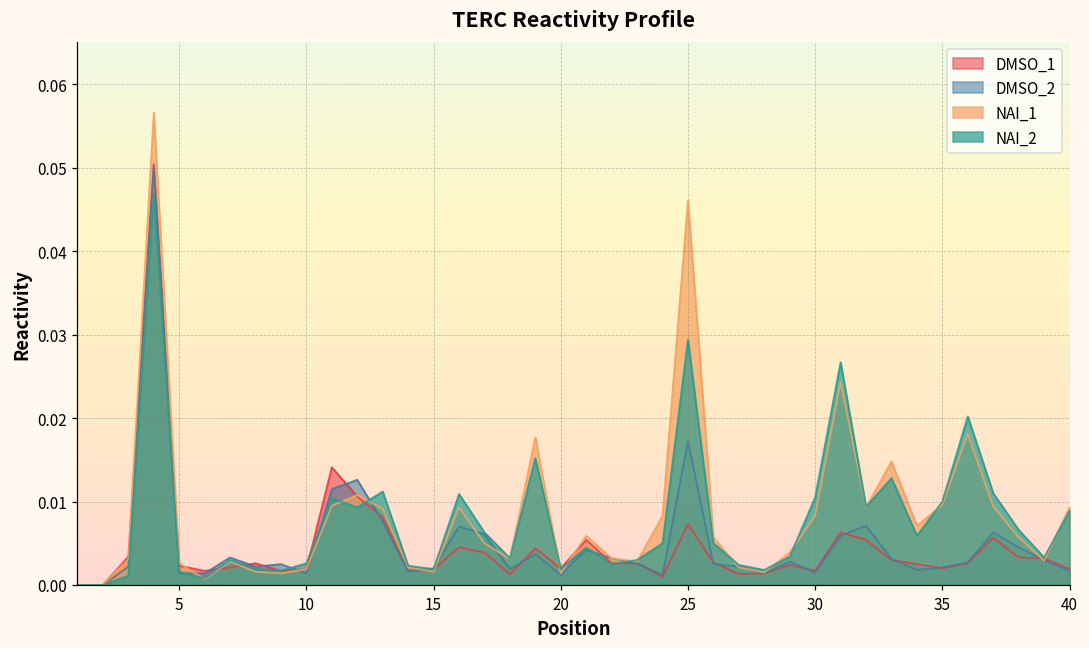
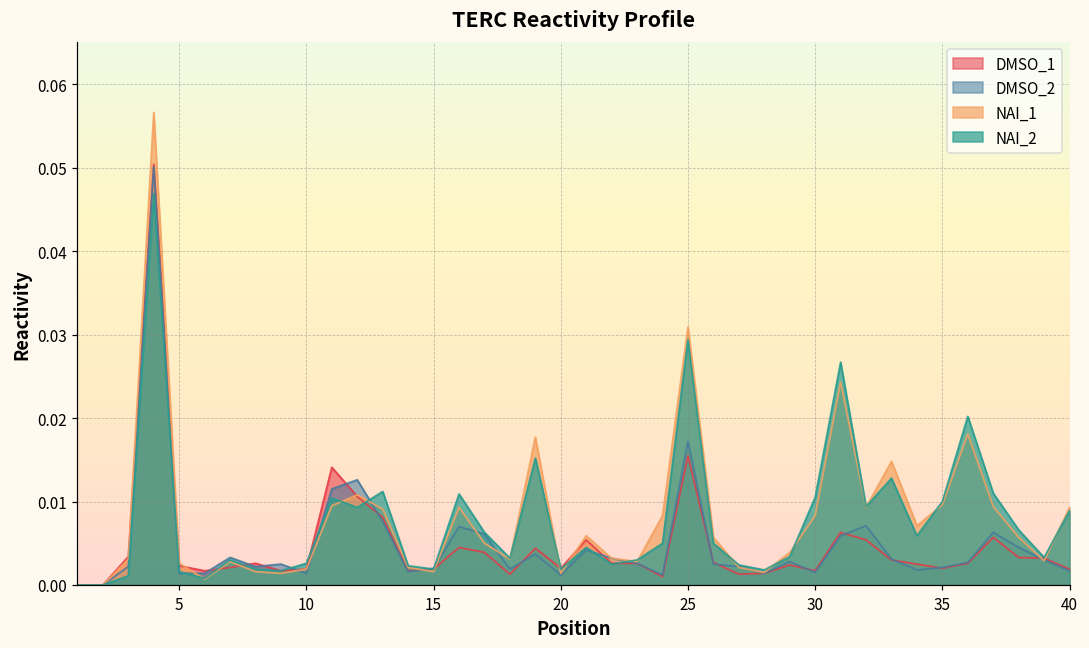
DMSO_1, 25: 0.007 -> 0.016
NAI_1, 25: 0.046 -> 0.031
